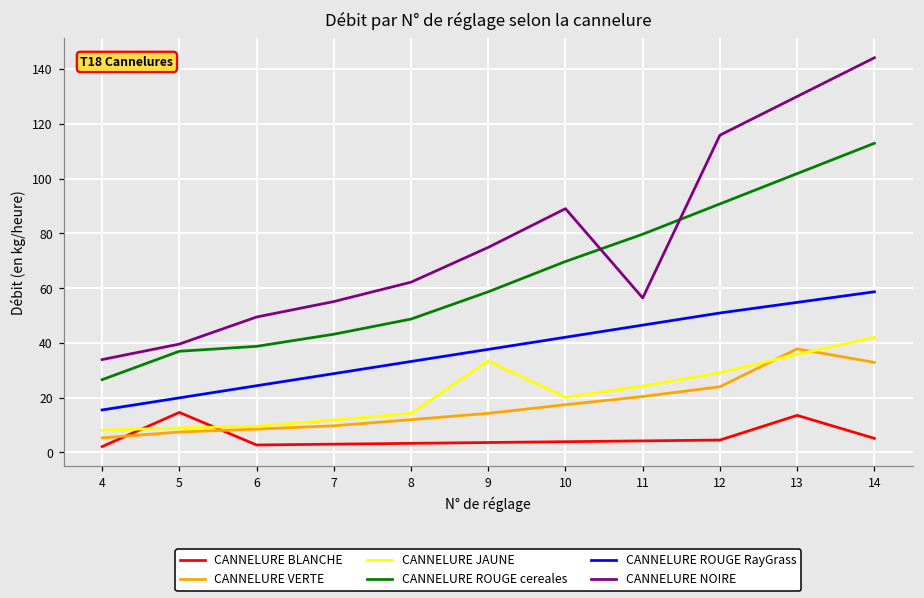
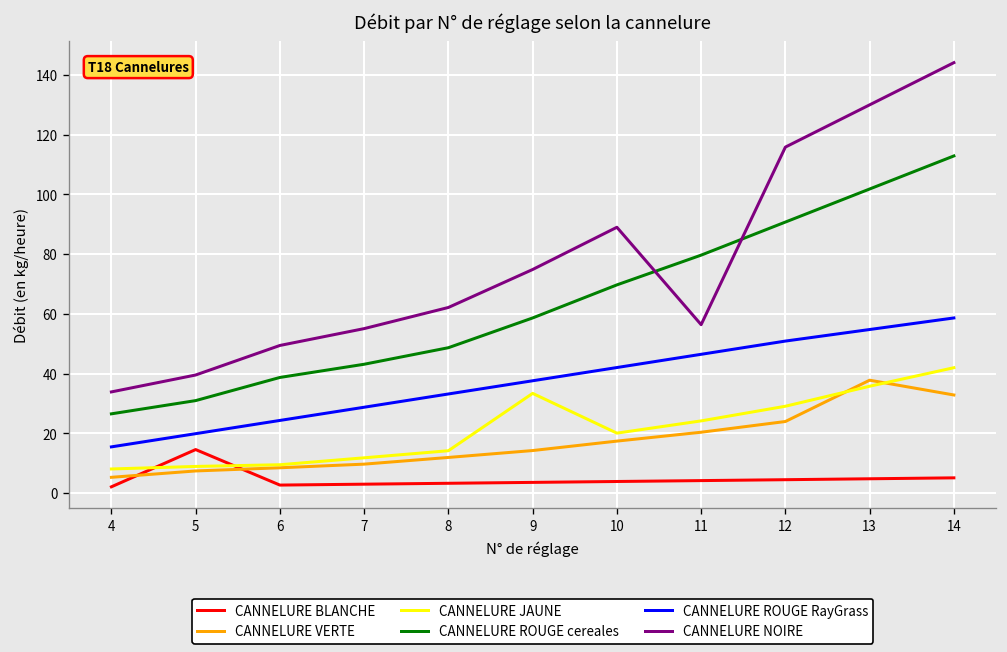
CANNELURE ROUGE cereales, 5: 37 -> 31
CANNELURE BLANCHE, 13: 14 -> 5
